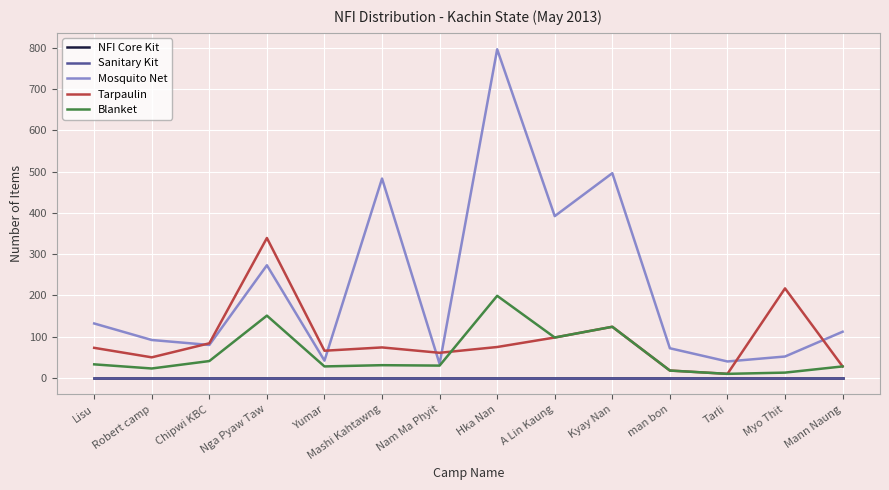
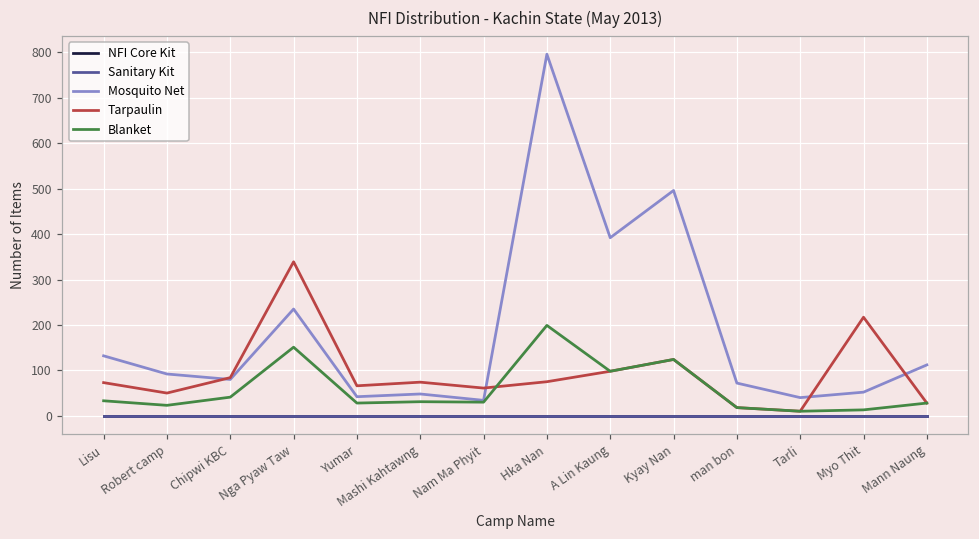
Mosquito Net, Nga Pyaw Taw: 270 -> 240
Mosquito Net, Mashi Kahtawng: 480 -> 50
